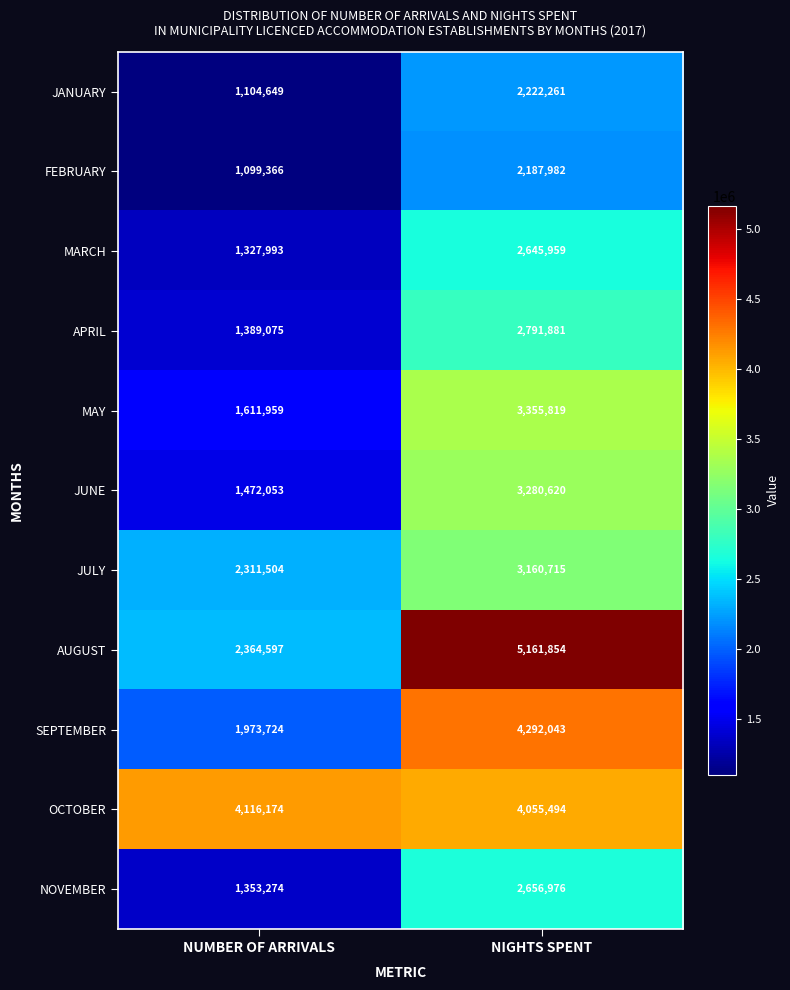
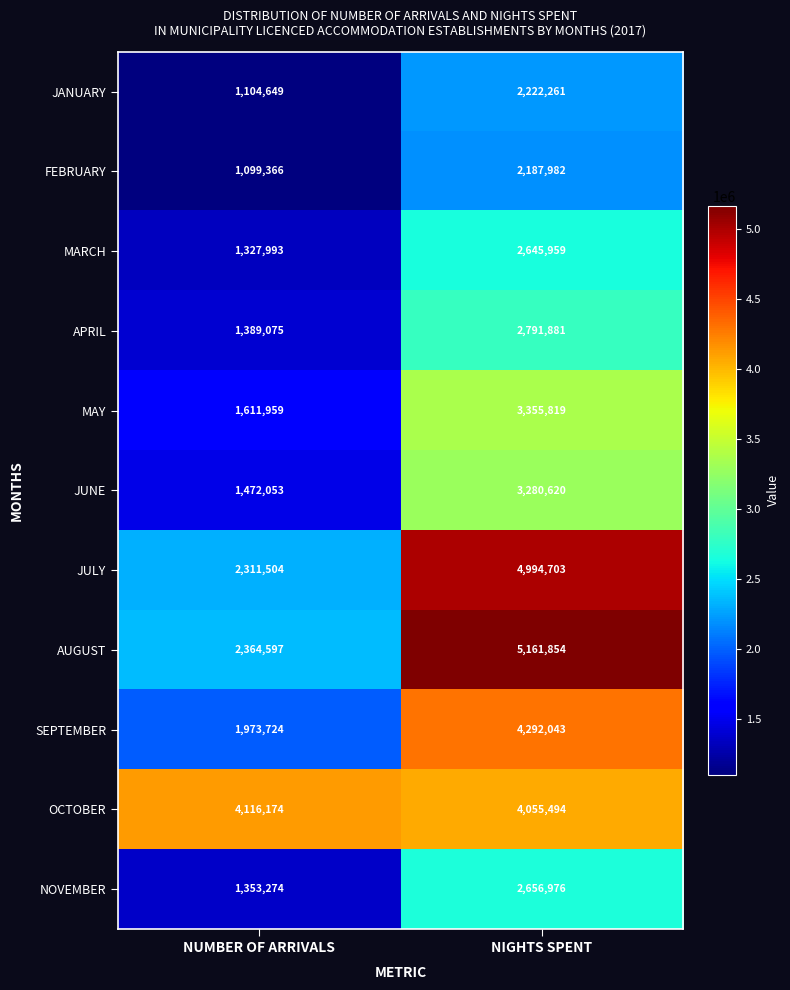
JULY, NIGHTS SPENT: 3,160,715 -> 4,994,703
